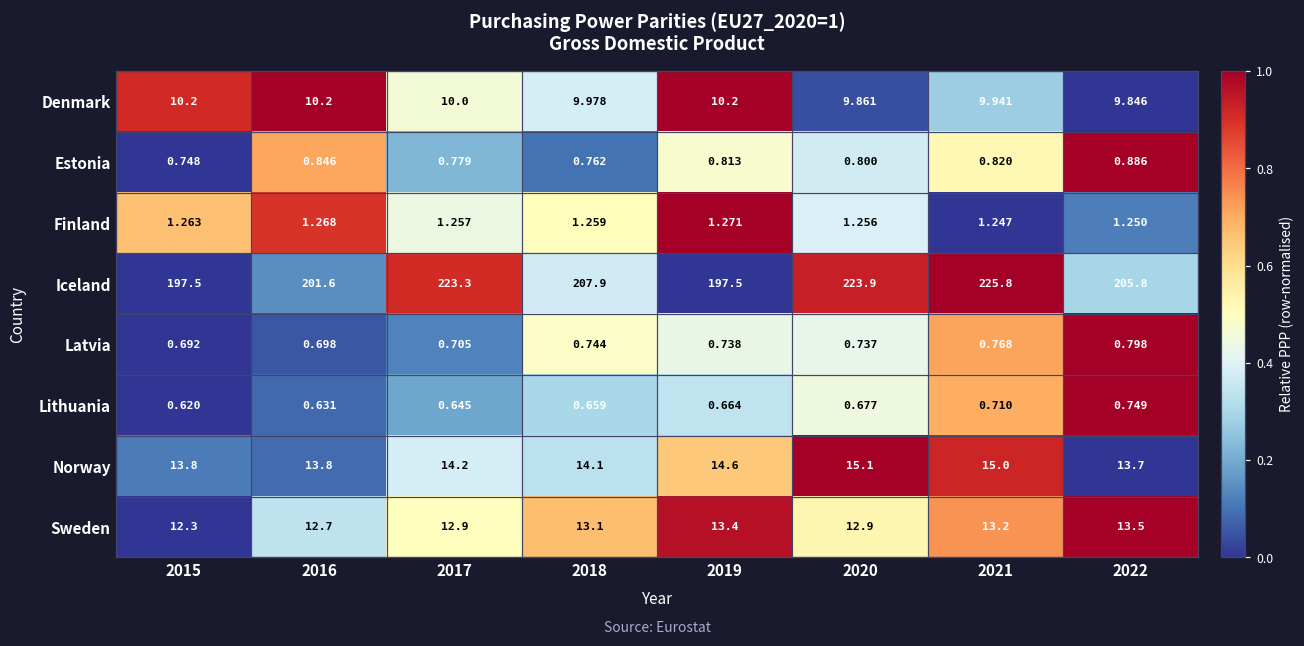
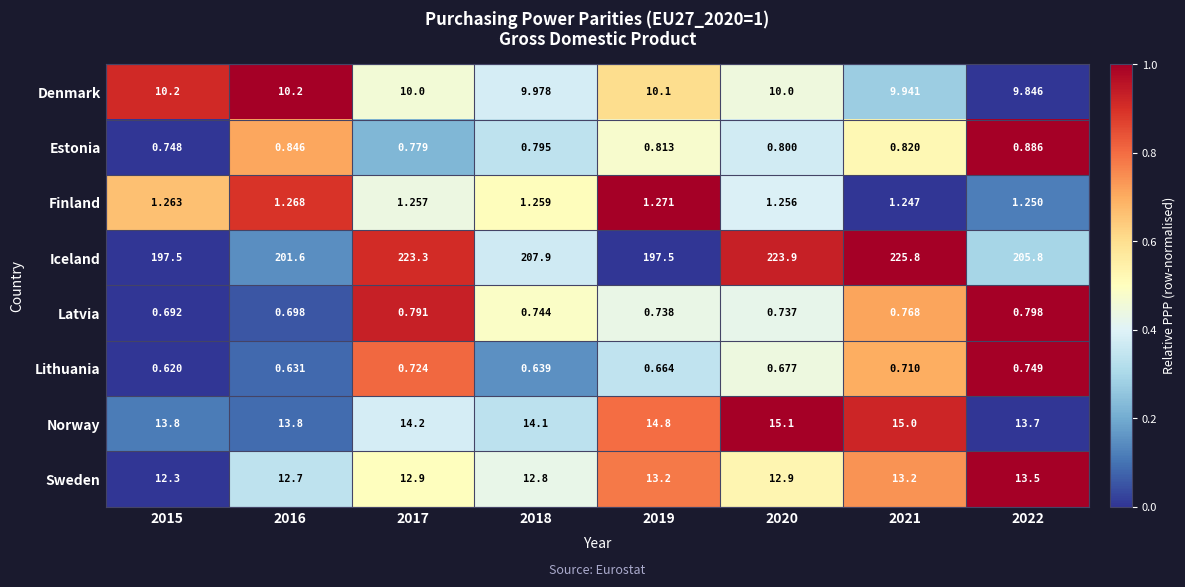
Denmark, 2019: 10.2 -> 10.1
Denmark, 2020: 9.861 -> 10.0
Estonia, 2018: 0.762 -> 0.795
Latvia, 2017: 0.705 -> 0.791
Lithuania, 2017: 0.645 -> 0.724
Lithuania, 2018: 0.659 -> 0.639
Norway, 2019: 14.6 -> 14.8
Sweden, 2018: 13.1 -> 12.8
Sweden, 2019: 13.4 -> 13.2
